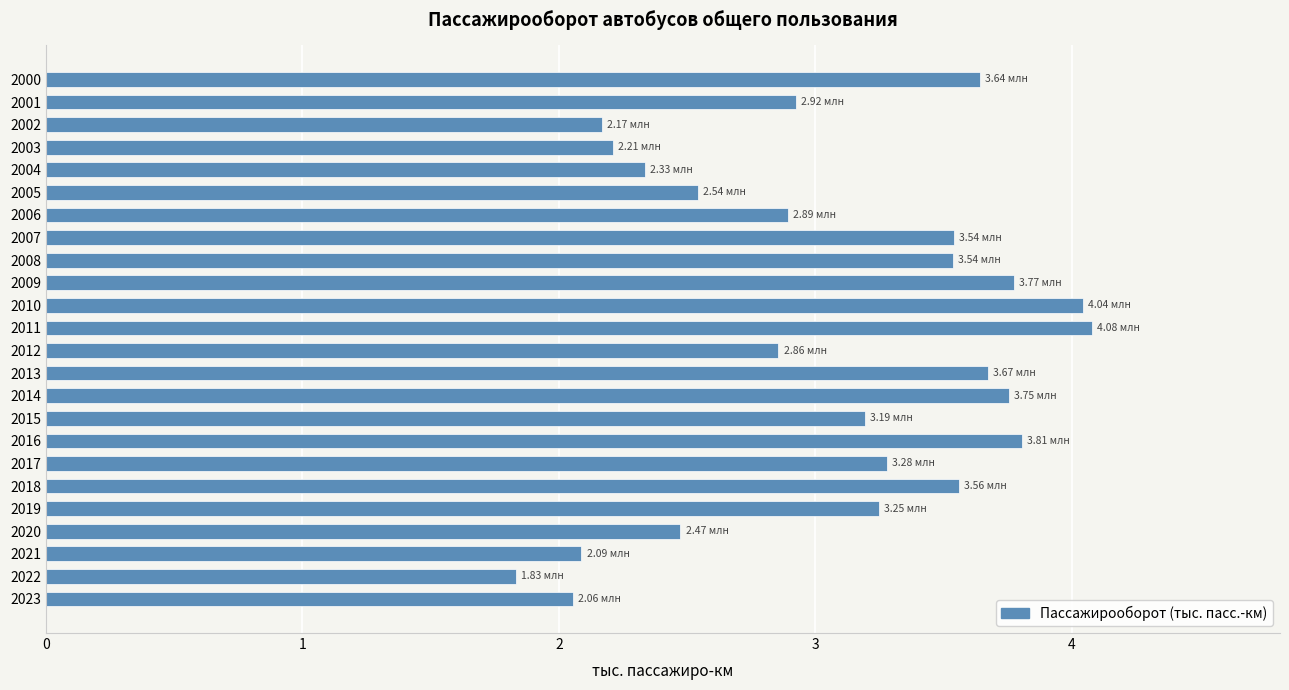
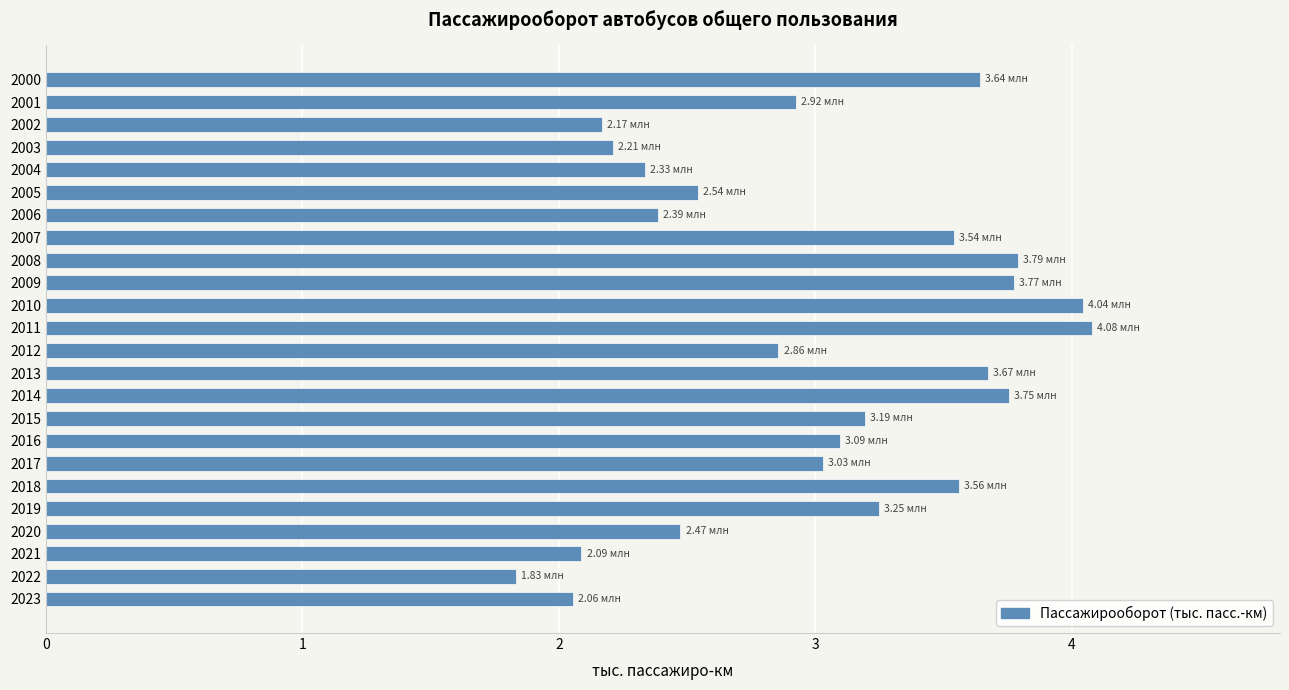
2006: 2.89 -> 2.39
2008: 3.54 -> 3.79
2016: 3.81 -> 3.09
2017: 3.28 -> 3.03
